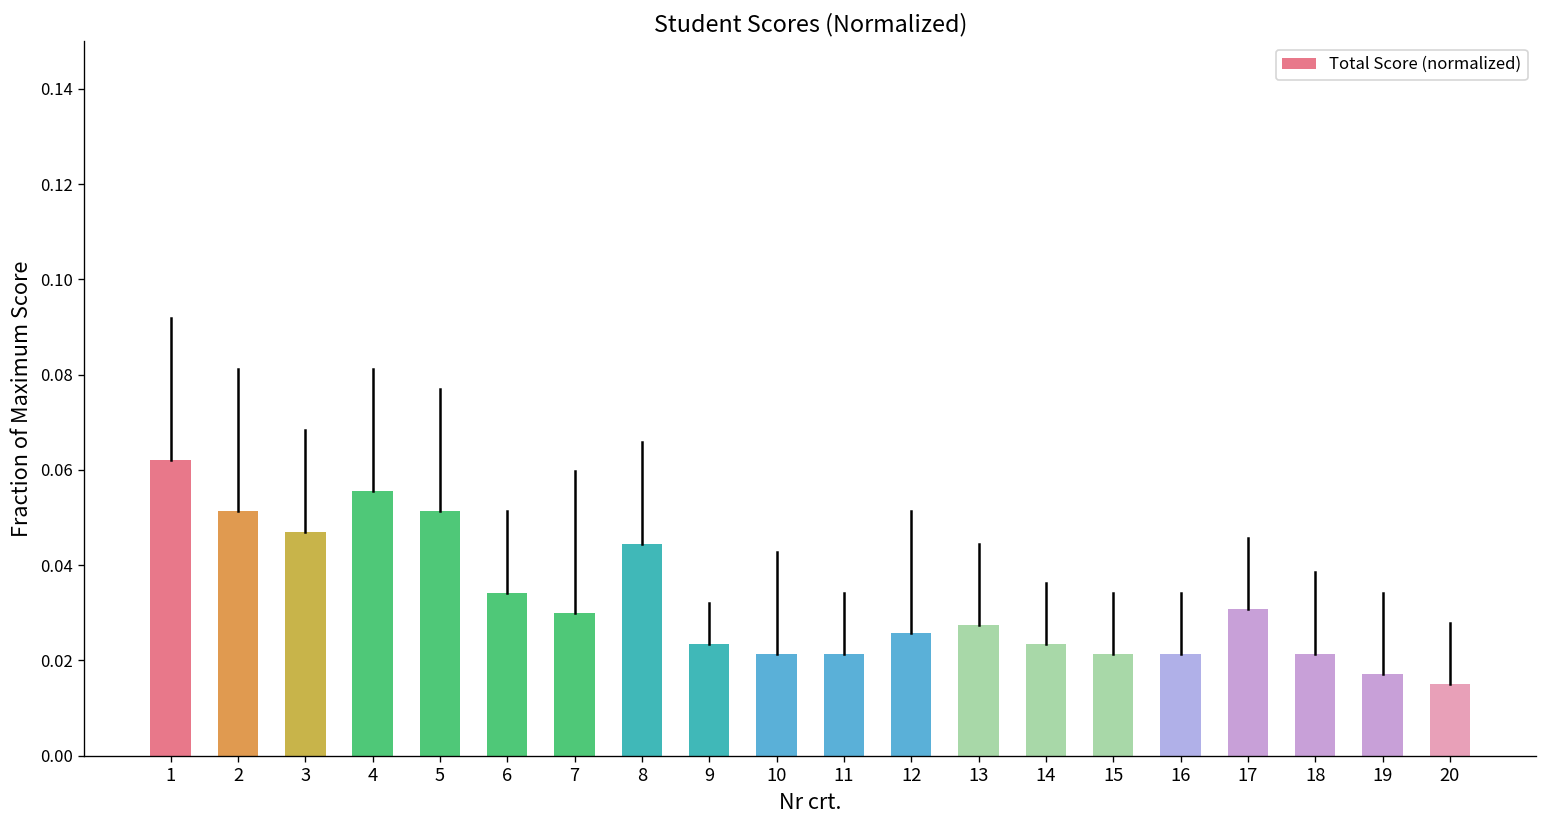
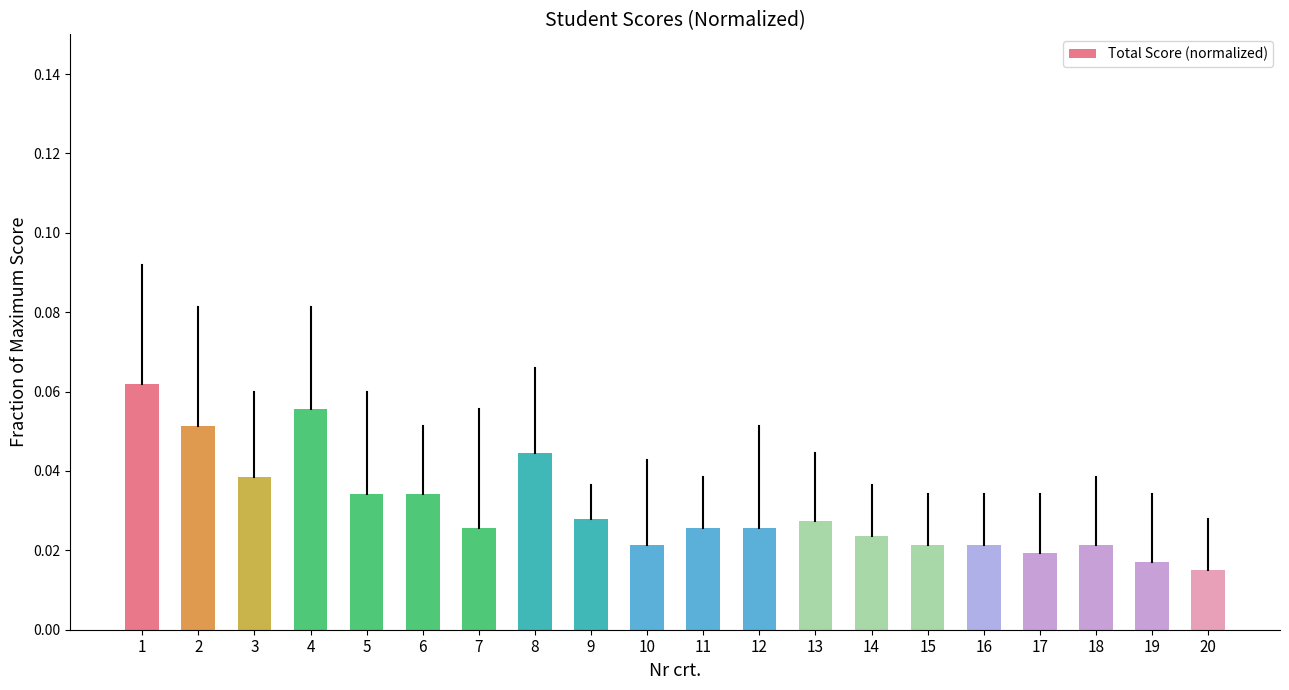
Total Score (normalized), 3: 0.047 -> 0.038
Total Score (normalized), 5: 0.051 -> 0.034
Total Score (normalized), 7: 0.030 -> 0.026
Total Score (normalized), 9: 0.024 -> 0.028
Total Score (normalized), 11: 0.021 -> 0.026
Total Score (normalized), 17: 0.031 -> 0.019
